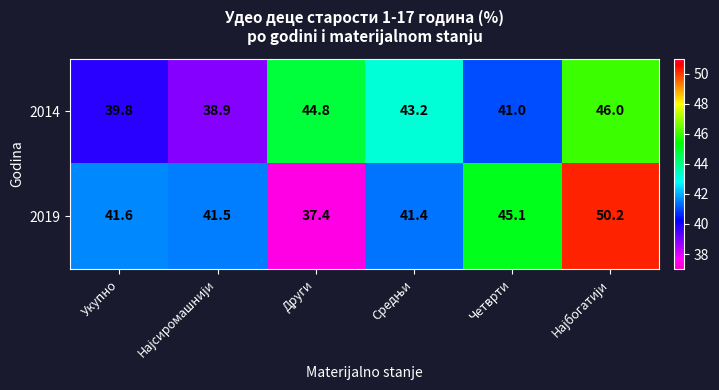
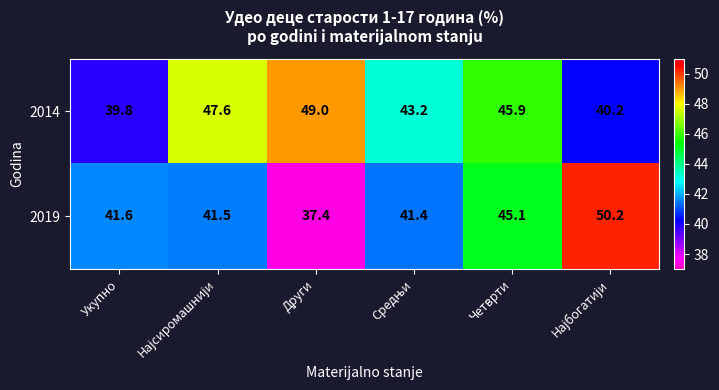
2014, Најсиромашнији: 38.9 -> 47.6
2014, Други: 44.8 -> 49.0
2014, Четврти: 41.0 -> 45.9
2014, Најбогатији: 46.0 -> 40.2
